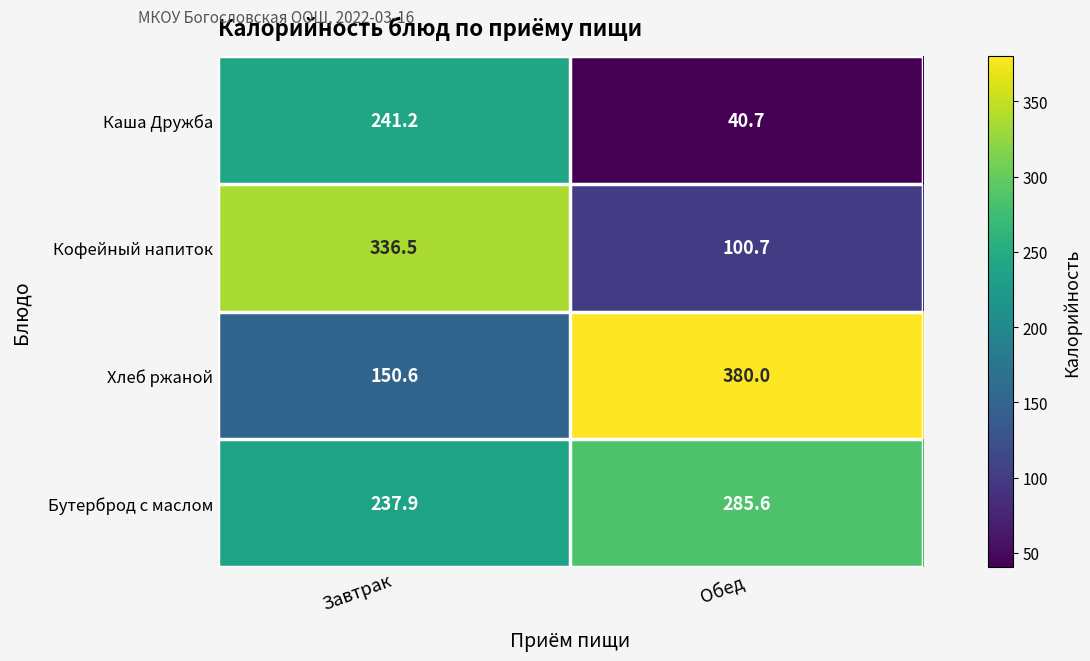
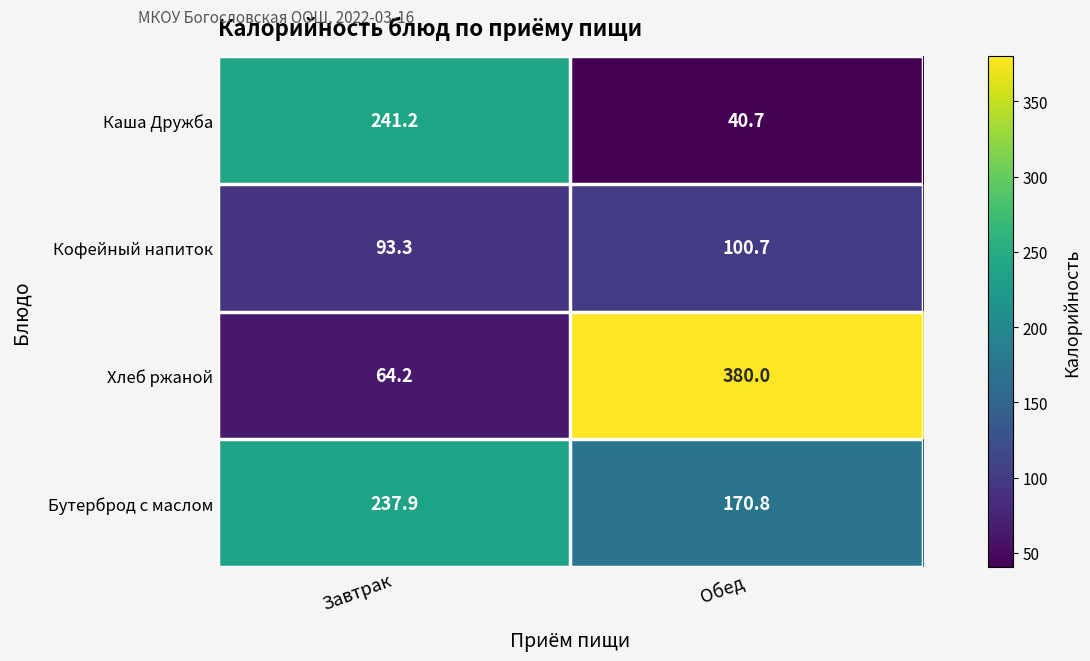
Кофейный напиток, Завтрак: 336.5 -> 93.3
Хлеб ржаной, Завтрак: 150.6 -> 64.2
Бутерброд с маслом, Обед: 285.6 -> 170.8
